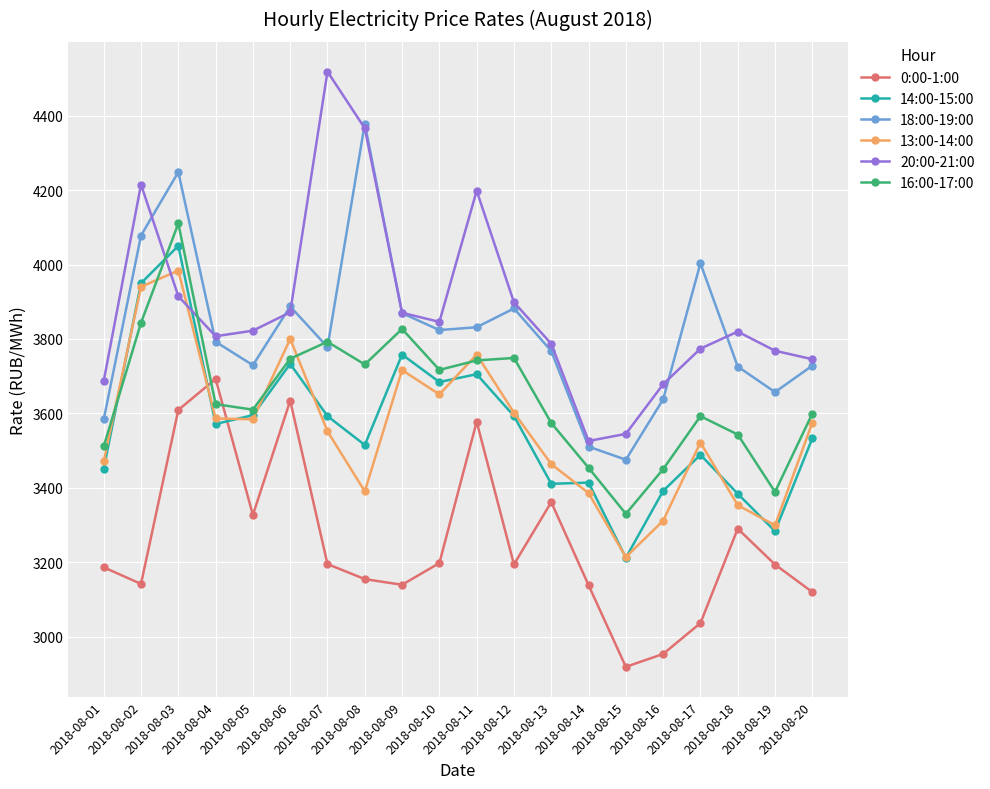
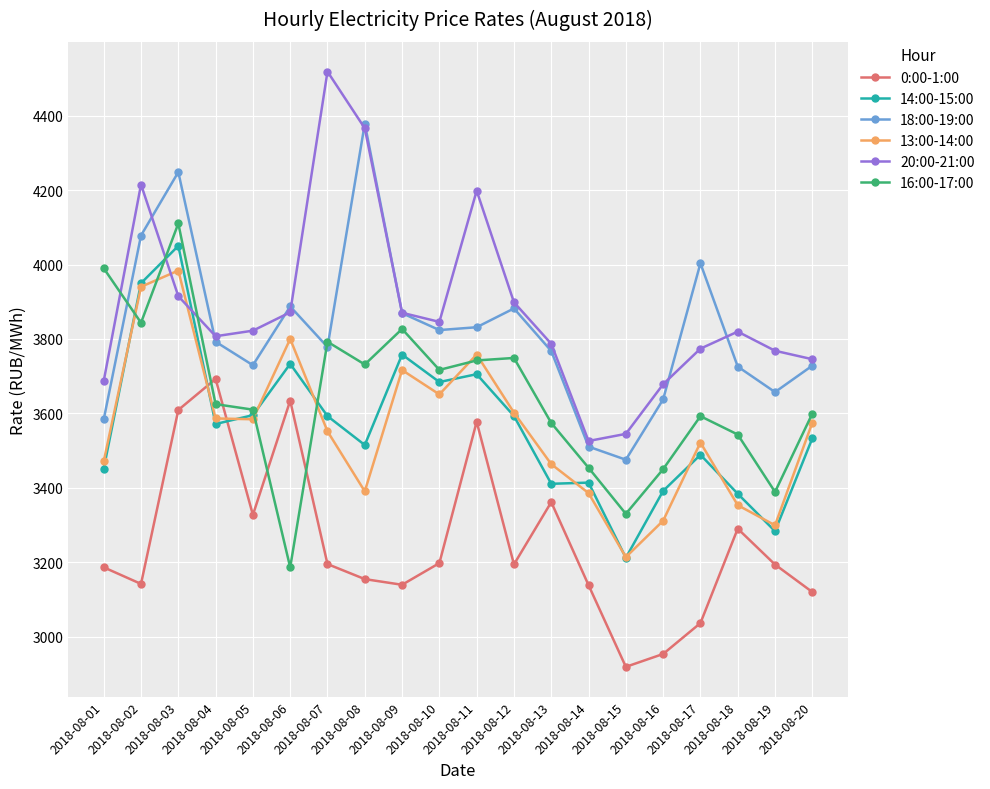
16:00-17:00, 2018-08-01: 3510 -> 3990
16:00-17:00, 2018-08-06: 3750 -> 3190
